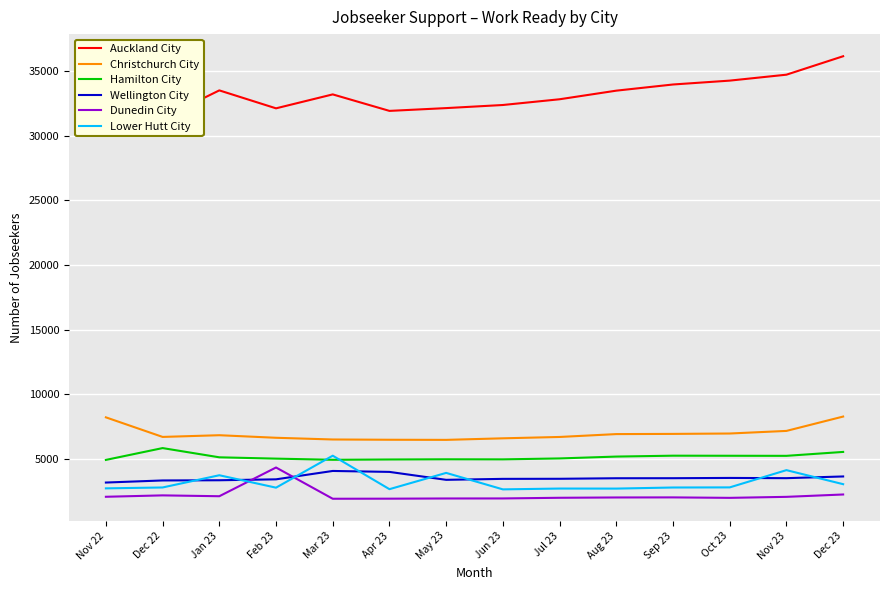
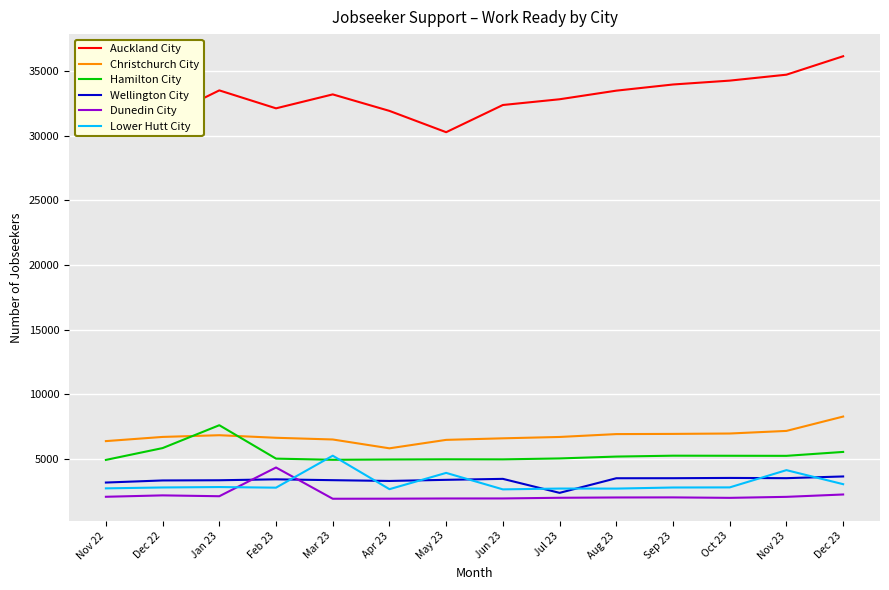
Christchurch City, Nov 22: 8200 -> 6400
Hamilton City, Jan 23: 5100 -> 7600
Lower Hutt City, Jan 23: 3700 -> 2800
Wellington City, Mar 23: 4100 -> 3400
Christchurch City, Apr 23: 6500 -> 5800
Wellington City, Apr 23: 4000 -> 3300
Auckland City, May 23: 32200 -> 30300
Wellington City, Jul 23: 3500 -> 2400
